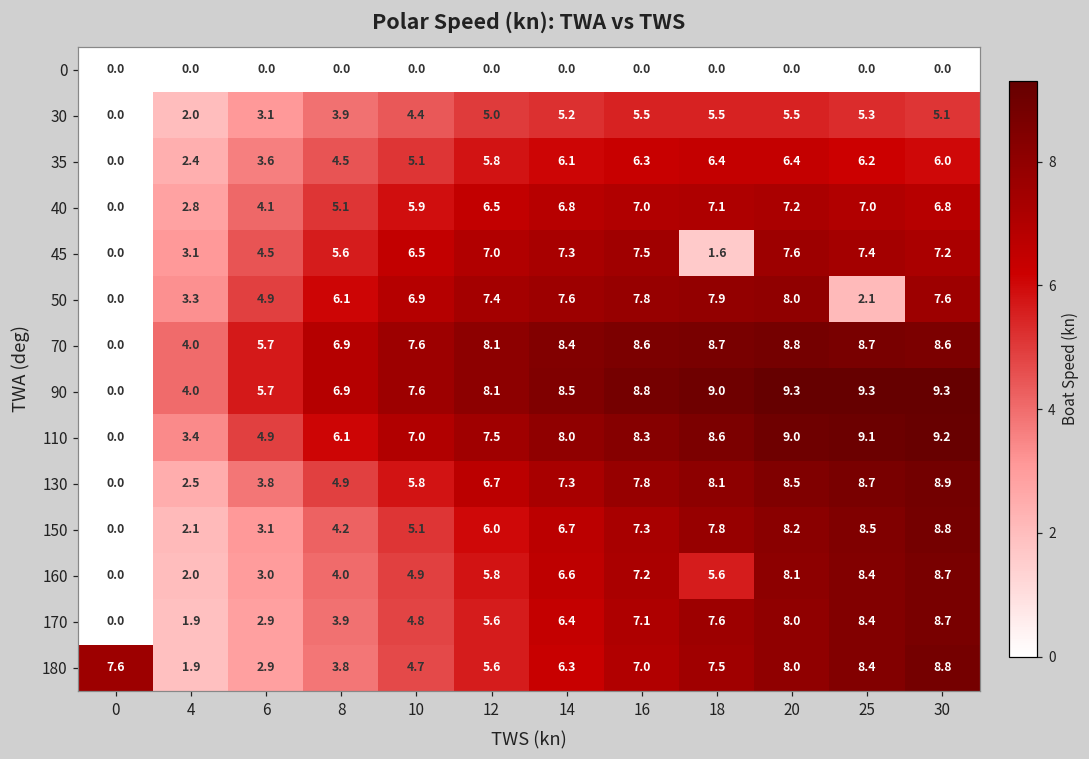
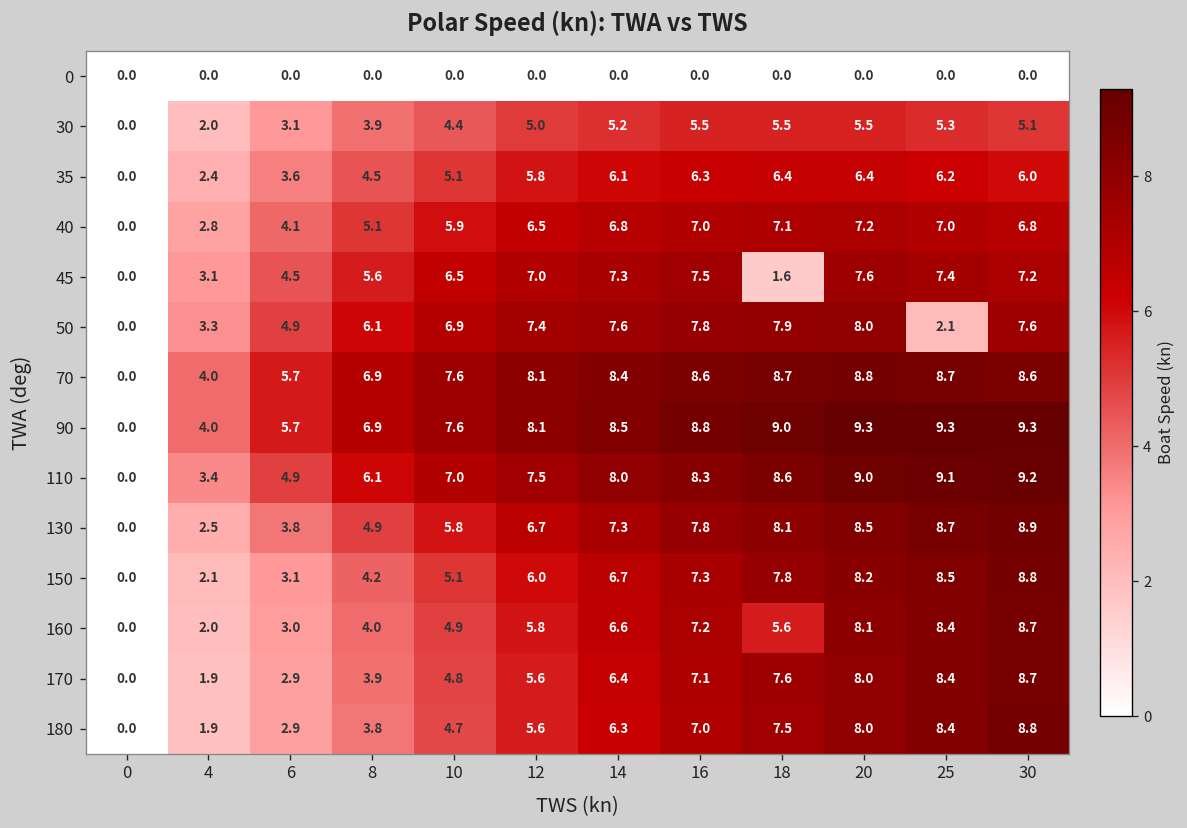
180, 0: 7.6 -> 0.0
